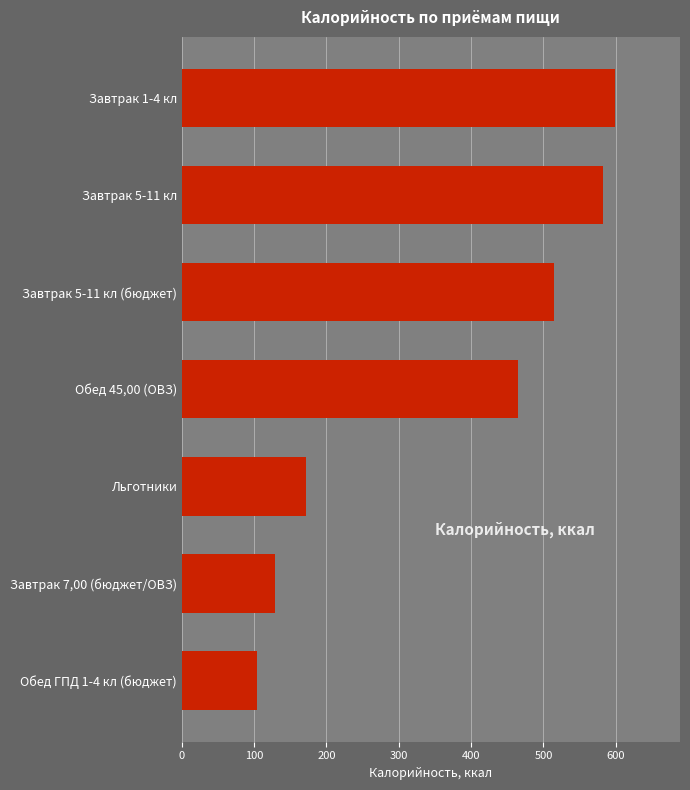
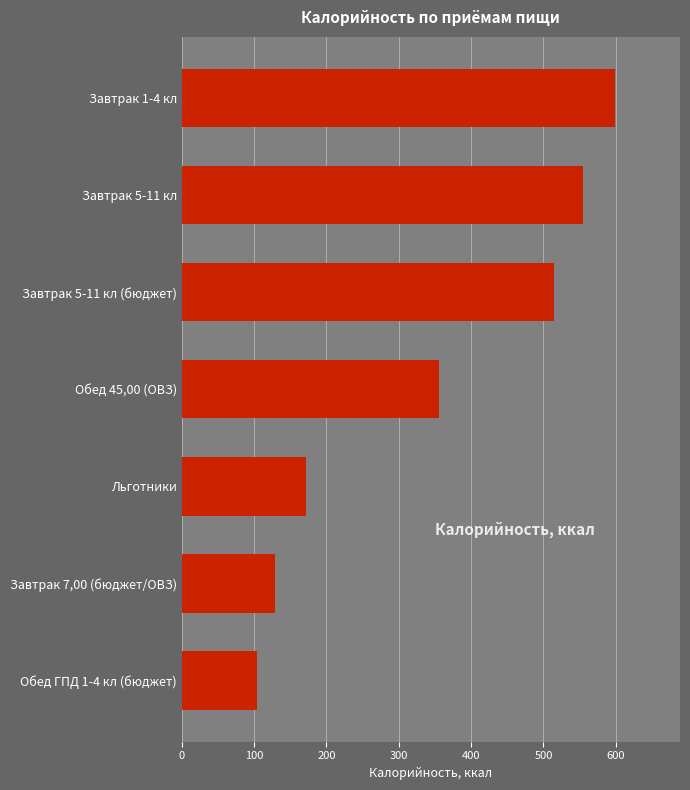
Завтрак 5-11 кл: 580 -> 560
Обед 45,00 (ОВЗ): 470 -> 360
